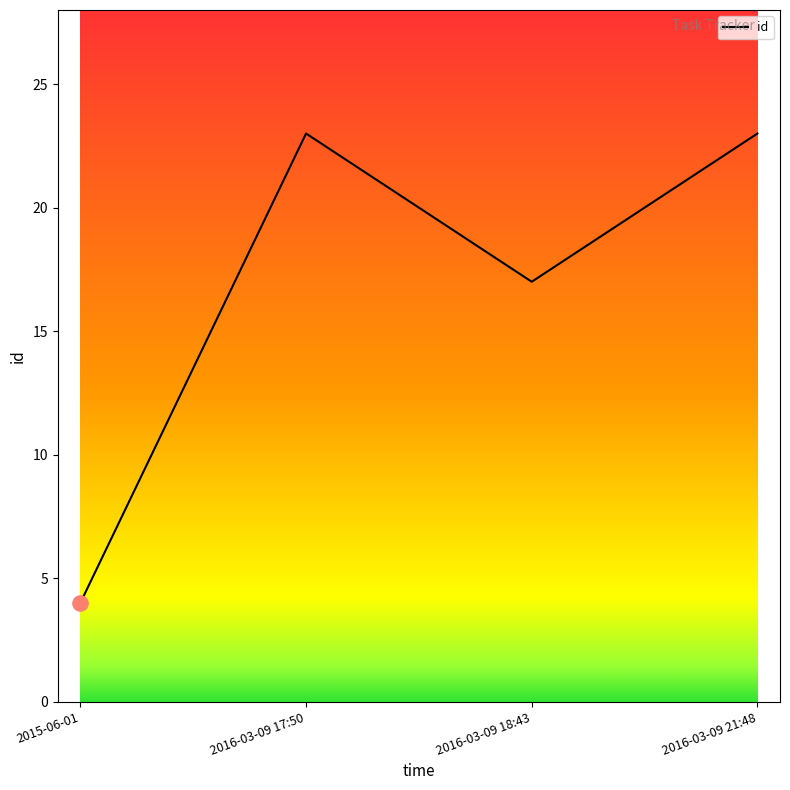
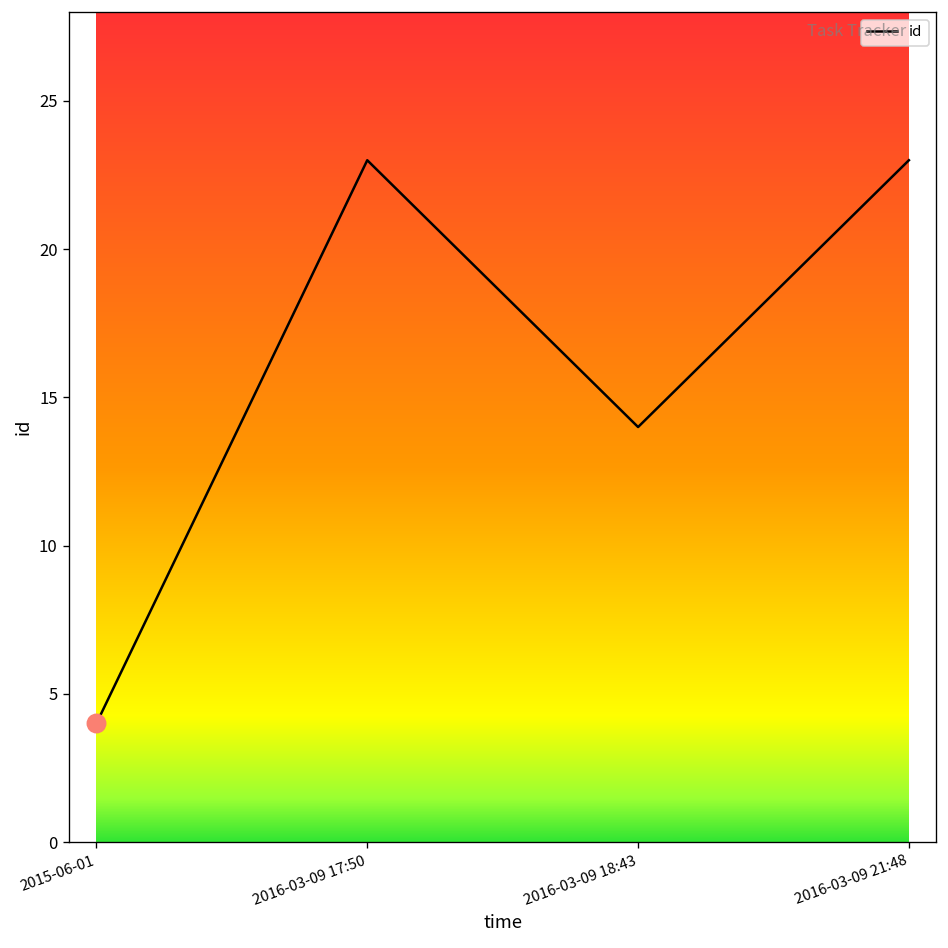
id, 2016-03-09 18:43: 17 -> 14
